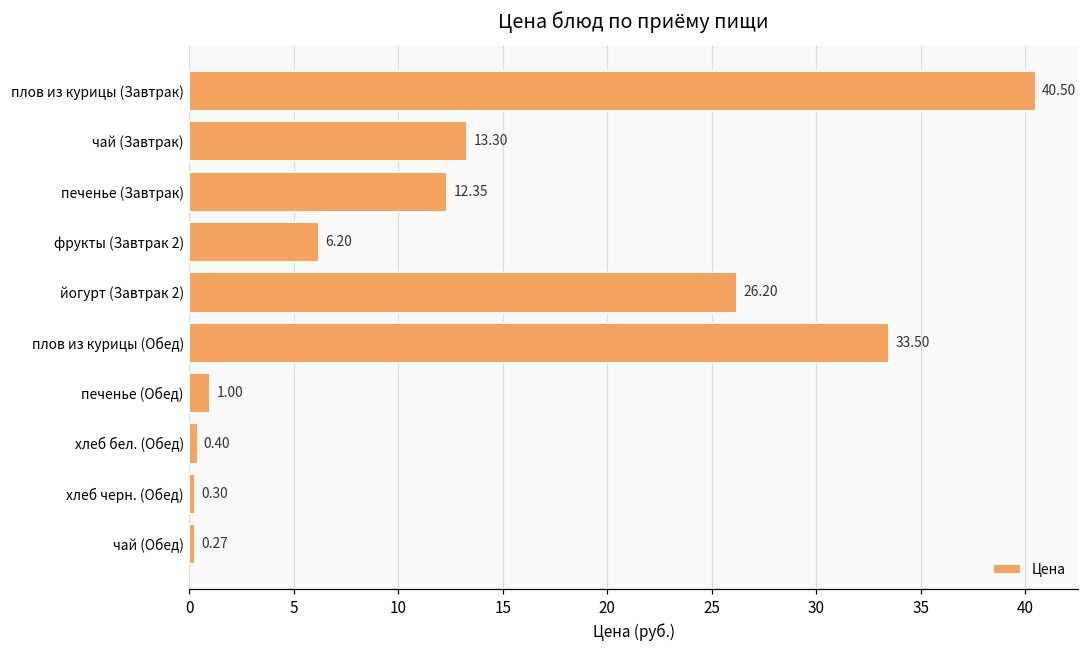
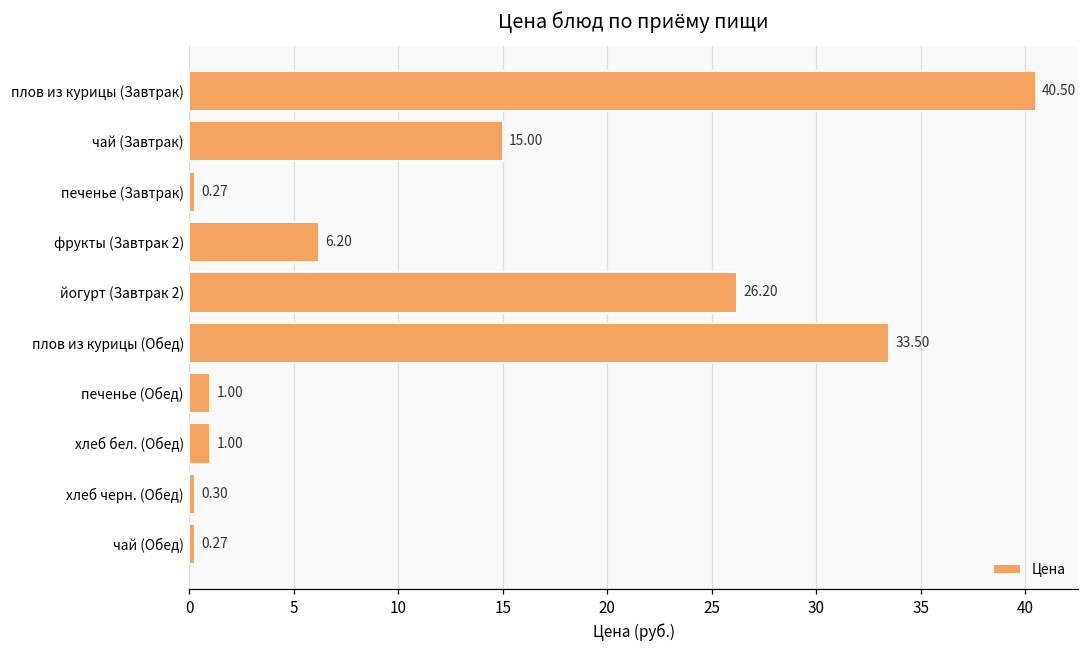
чай (Завтрак): 13.30 -> 15.00
печенье (Завтрак): 12.35 -> 0.27
хлеб бел. (Обед): 0.40 -> 1.00
